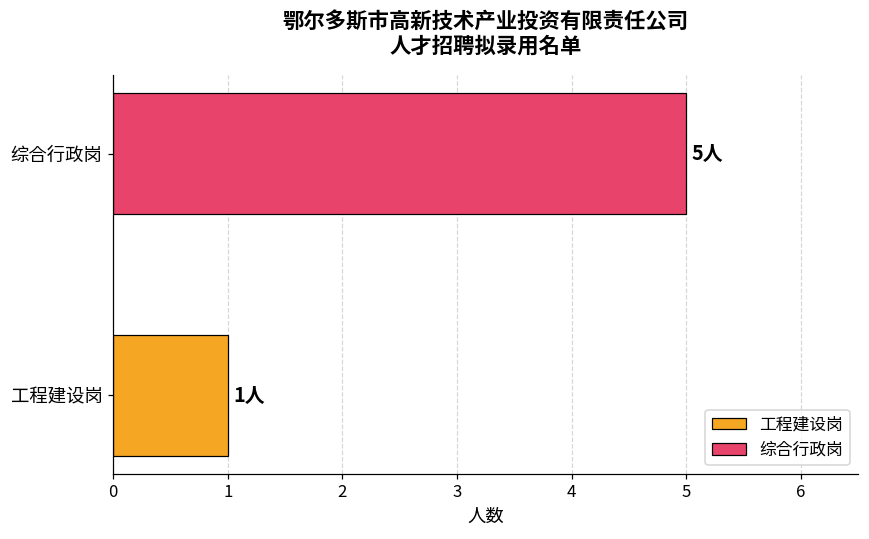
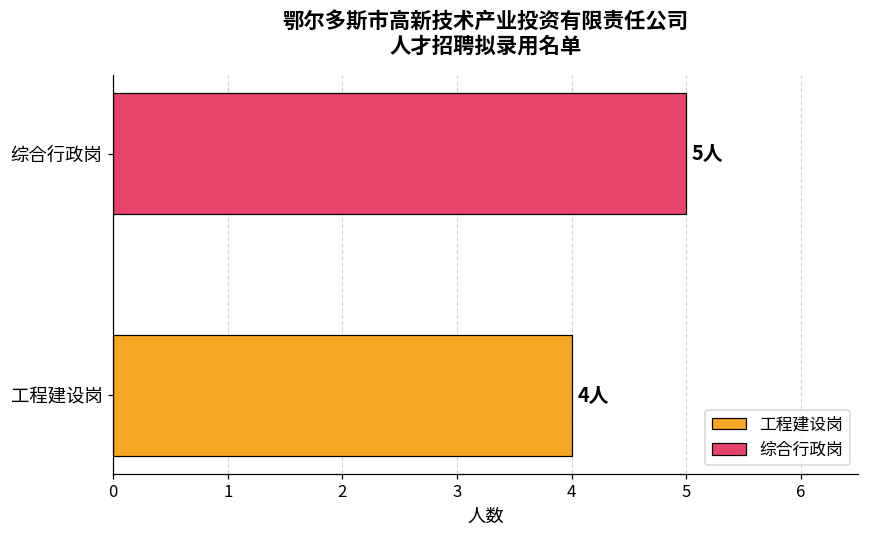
工程建设岗: 1人 -> 4人
